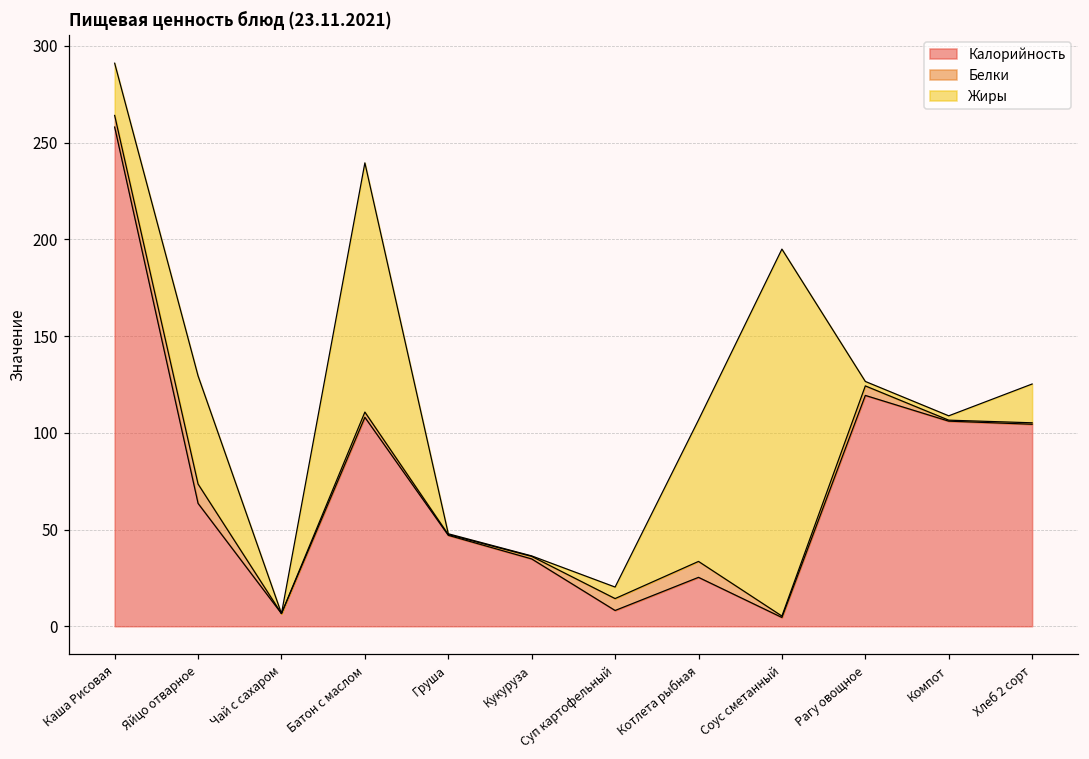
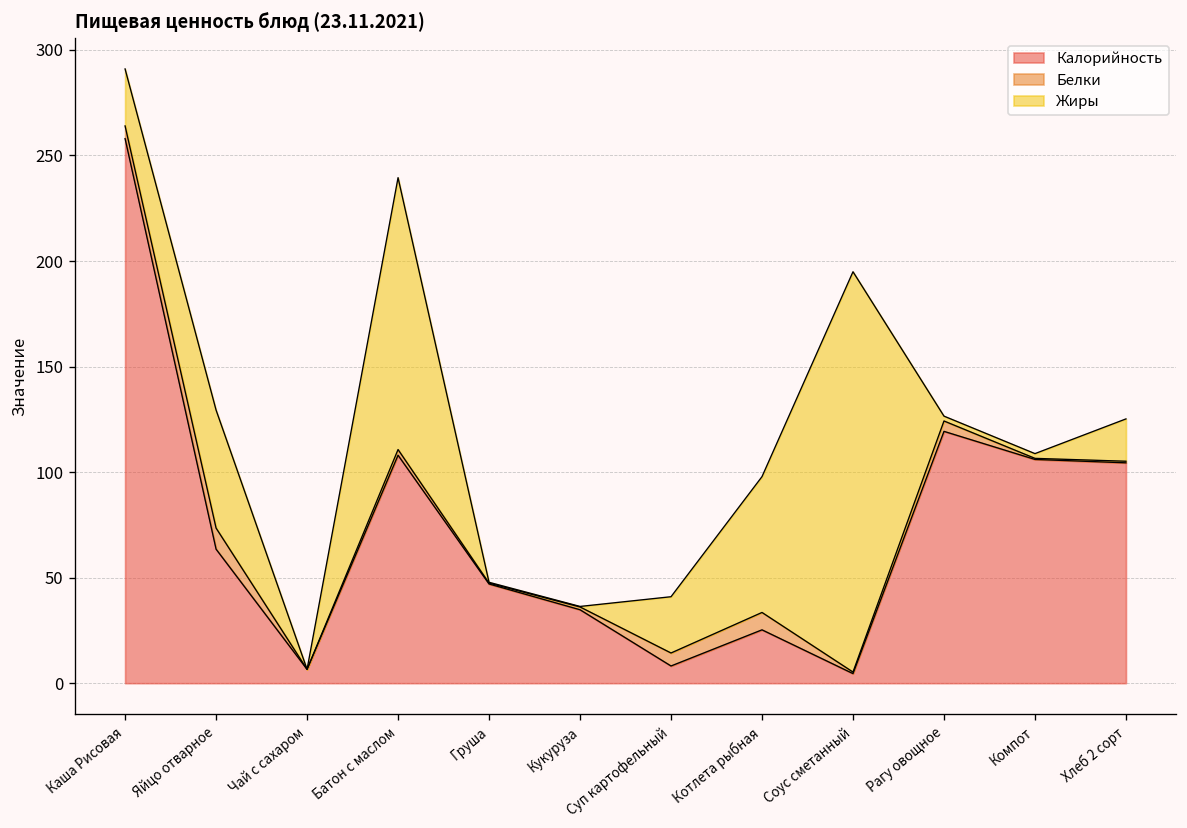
Жиры, Суп картофельный: 6 -> 27
Жиры, Котлета рыбная: 73 -> 64
